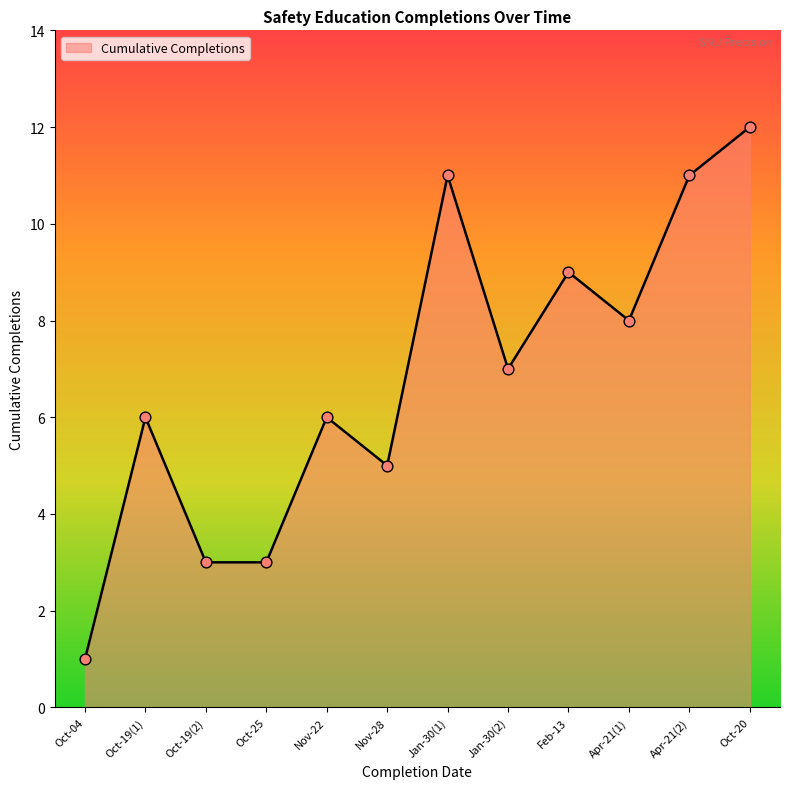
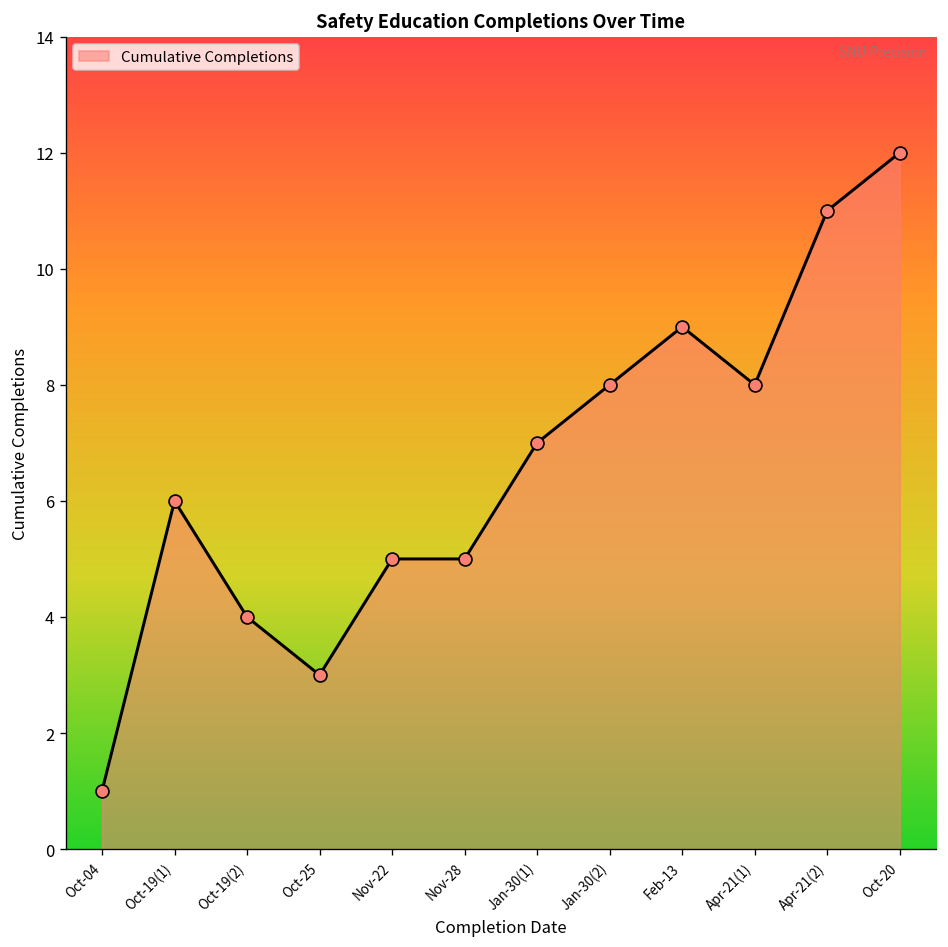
Oct-19(2): 3 -> 4
Nov-22: 6 -> 5
Jan-30(1): 11 -> 7
Jan-30(2): 7 -> 8
